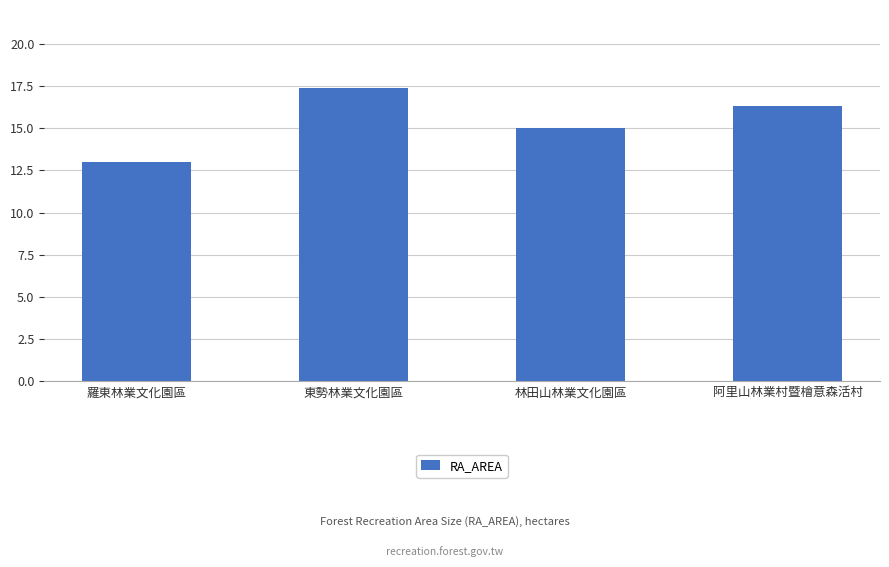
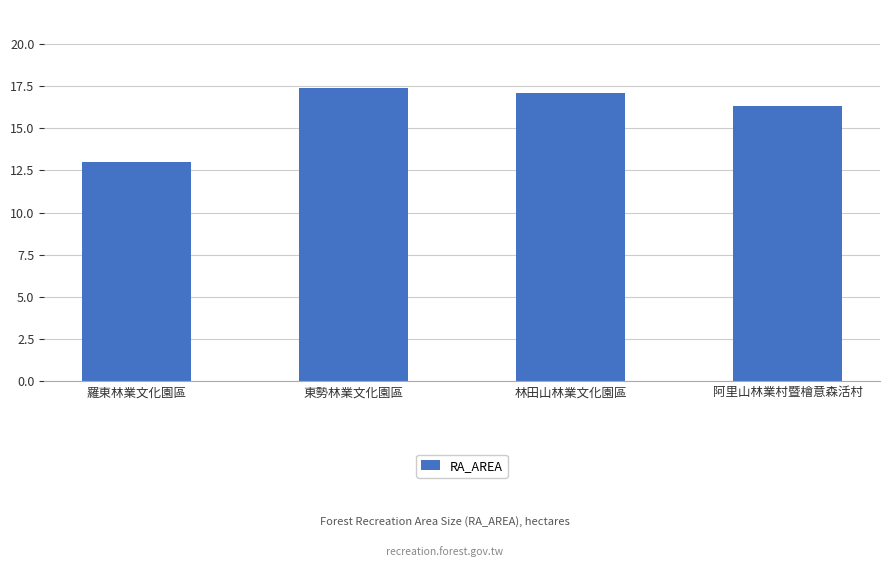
林田山林業文化園區: 15.0 -> 17.1
